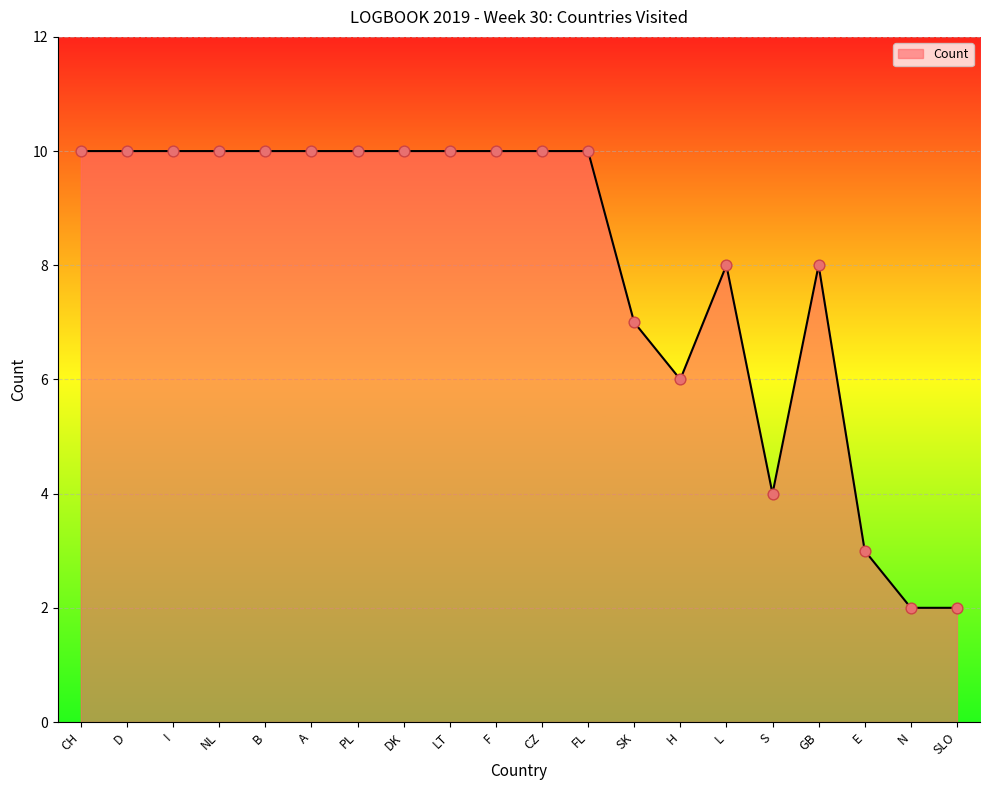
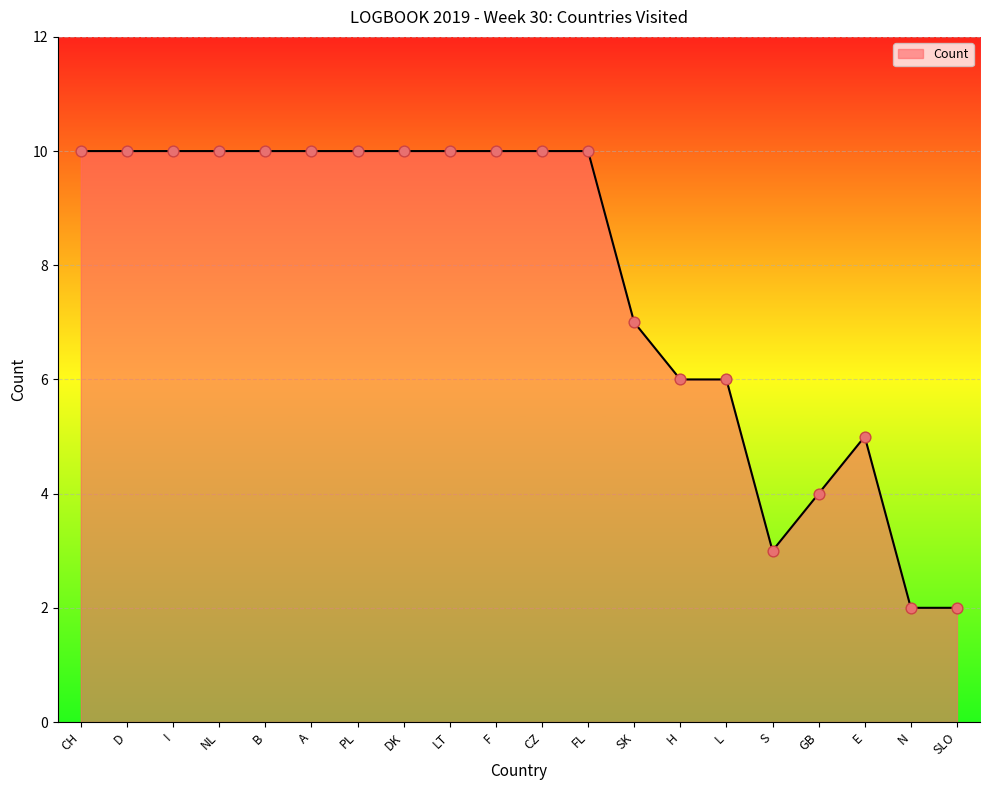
L: 8 -> 6
S: 4 -> 3
GB: 8 -> 4
E: 3 -> 5
